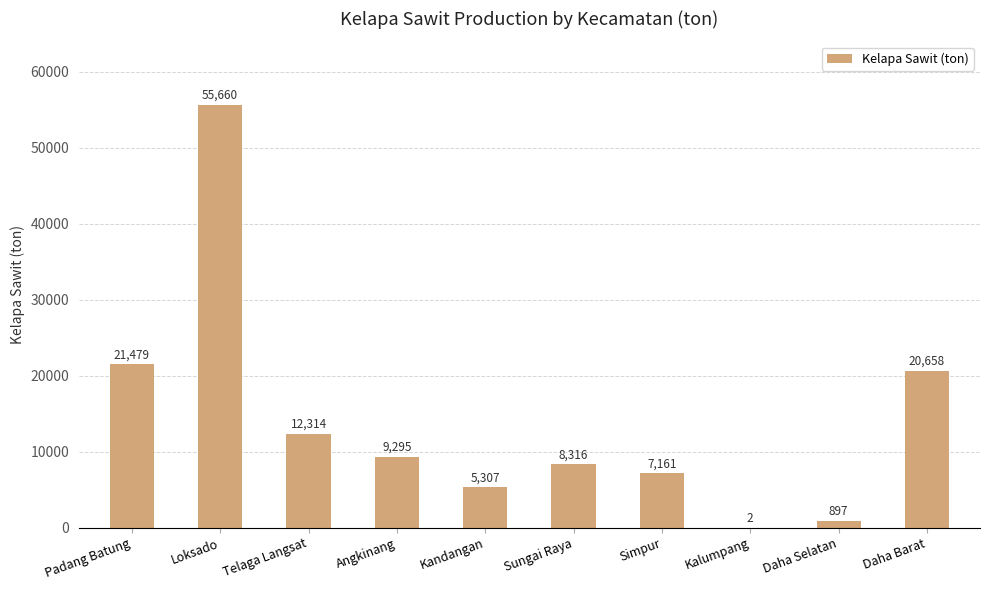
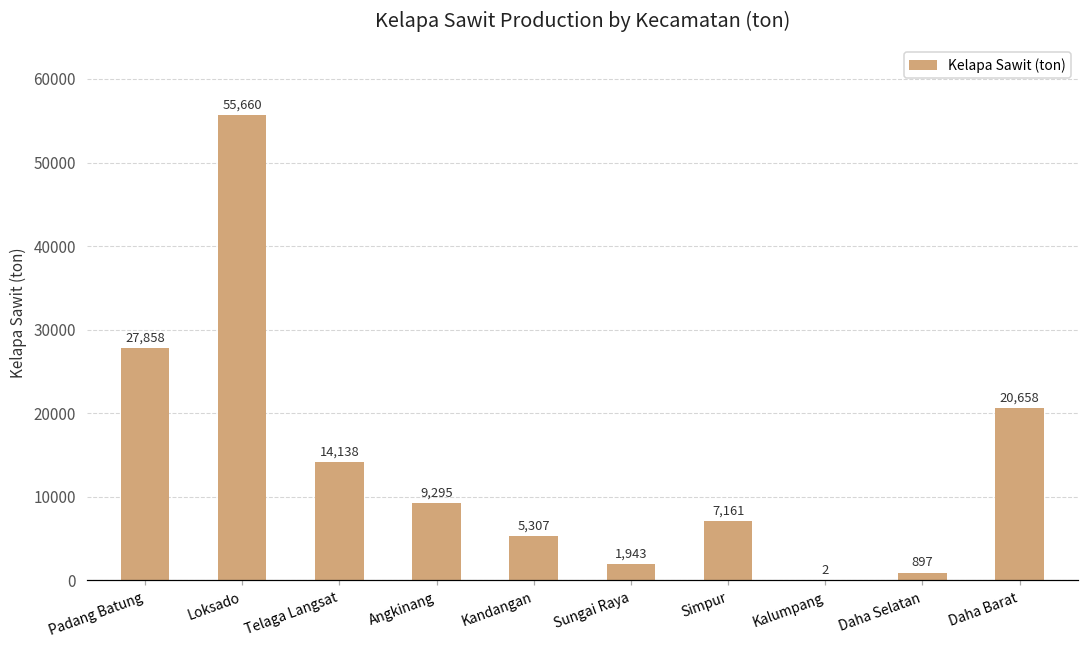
Padang Batung: 21,479 -> 27,858
Telaga Langsat: 12,314 -> 14,138
Sungai Raya: 8,316 -> 1,943
